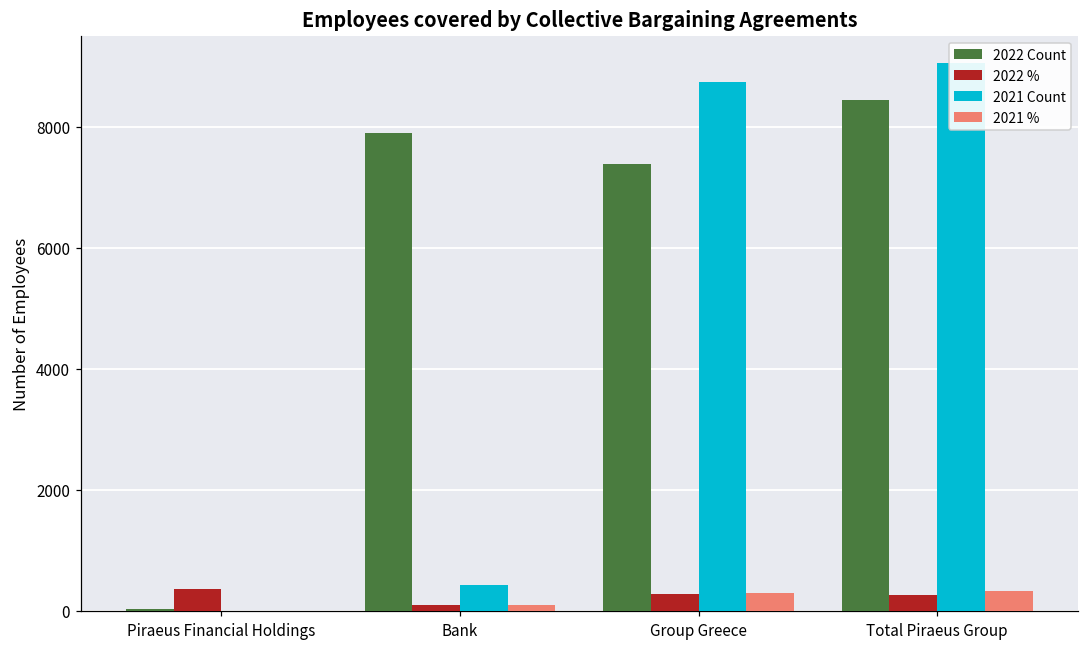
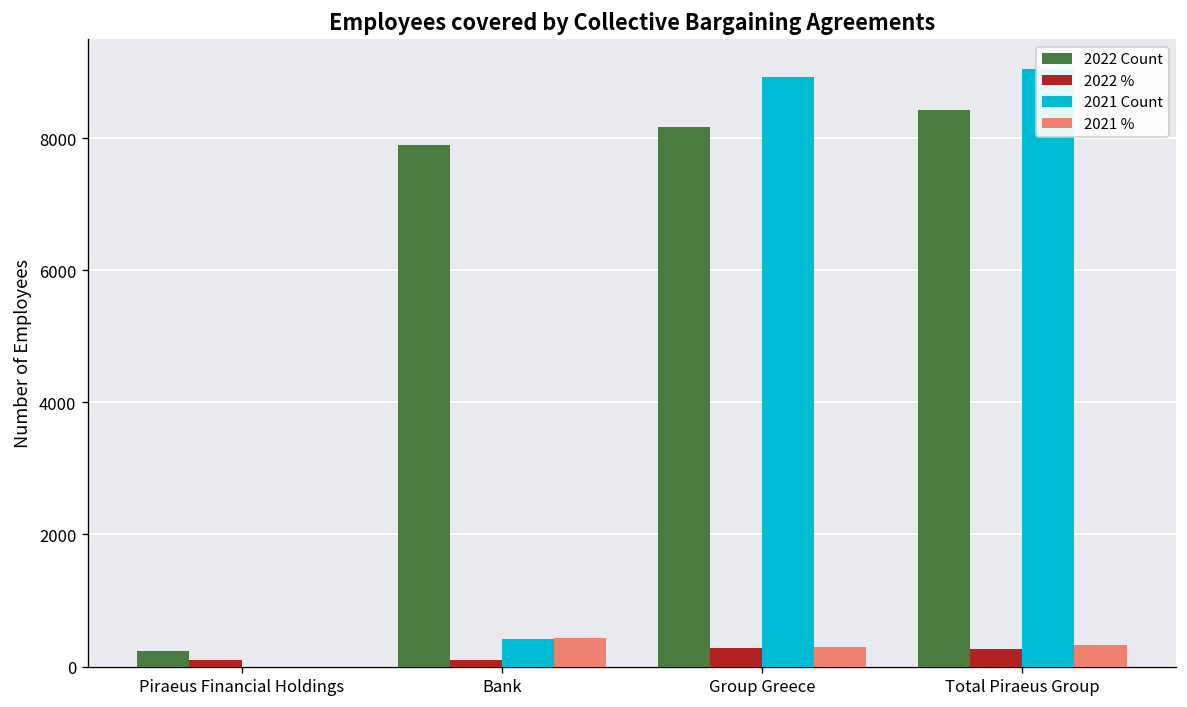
2022 Count, Piraeus Financial Holdings: 0 -> 200
2022 %, Piraeus Financial Holdings: 400 -> 100
2021 %, Bank: 100 -> 400
2022 Count, Group Greece: 7400 -> 8200
2021 Count, Group Greece: 8700 -> 8900
